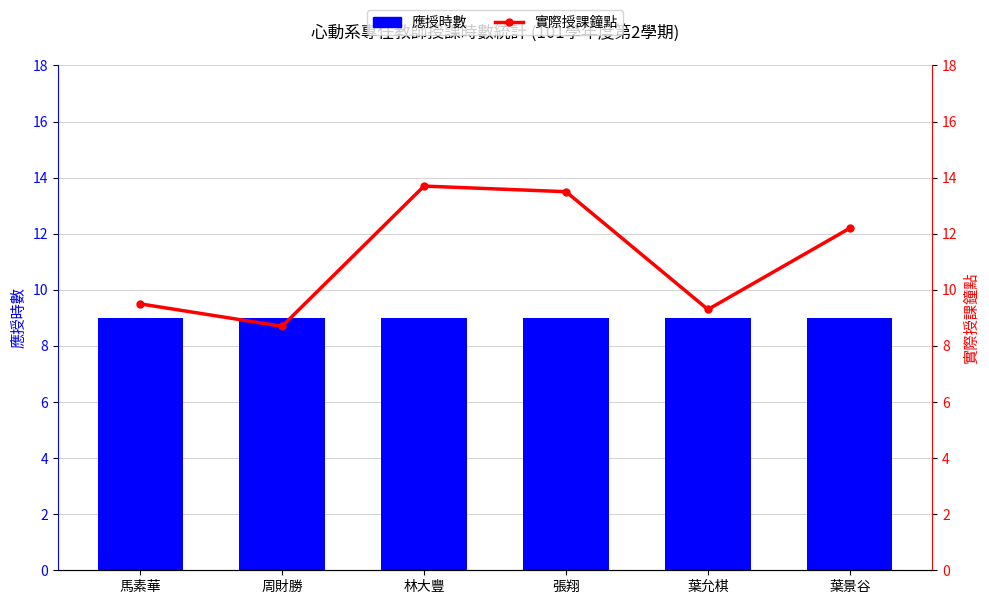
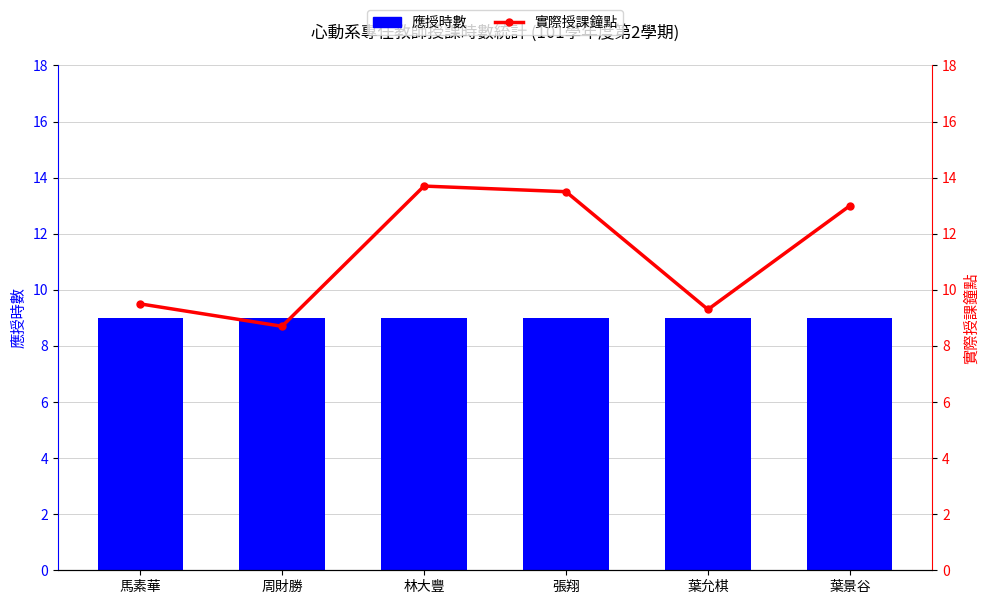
實際授課鐘點, 葉景谷: 12.2 -> 13.0
